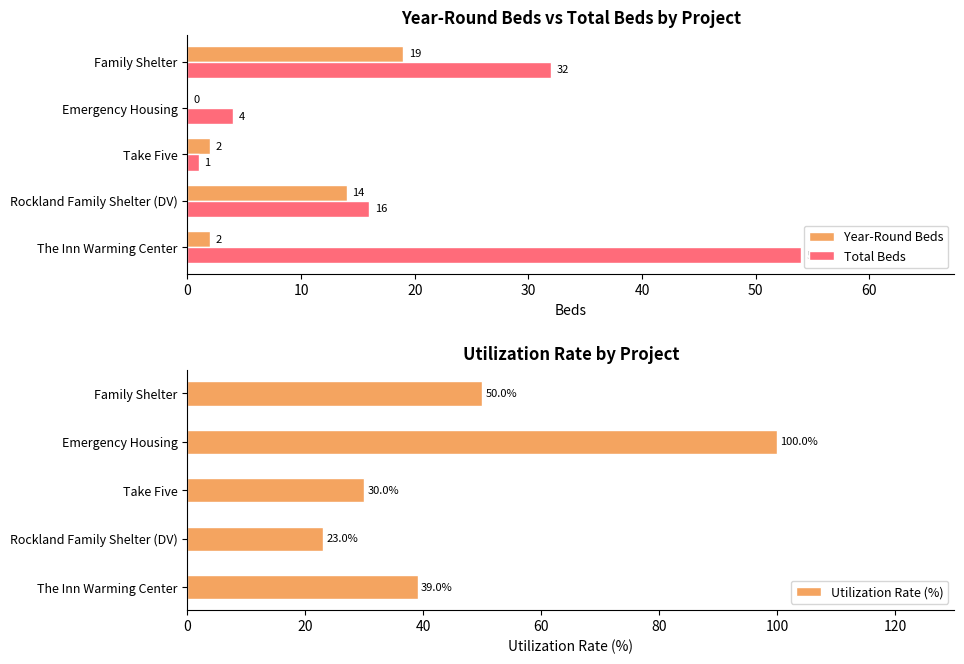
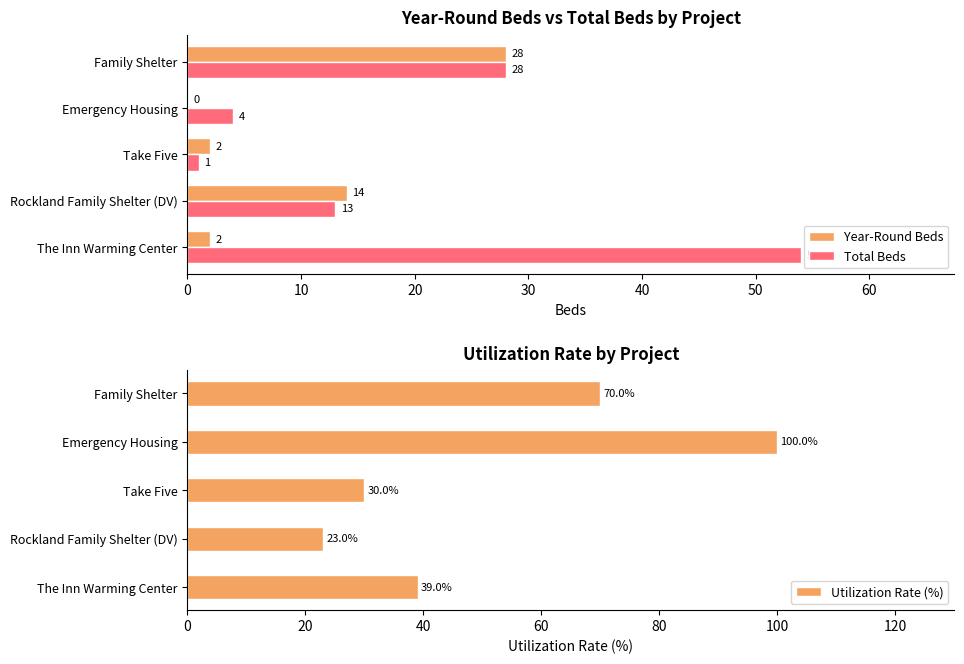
Year-Round Beds vs Total Beds by Project, Year-Round Beds, Family Shelter: 19 -> 28
Year-Round Beds vs Total Beds by Project, Total Beds, Family Shelter: 32 -> 28
Year-Round Beds vs Total Beds by Project, Total Beds, Rockland Family Shelter (DV): 16 -> 13
Utilization Rate by Project, Family Shelter: 50.0% -> 70.0%
